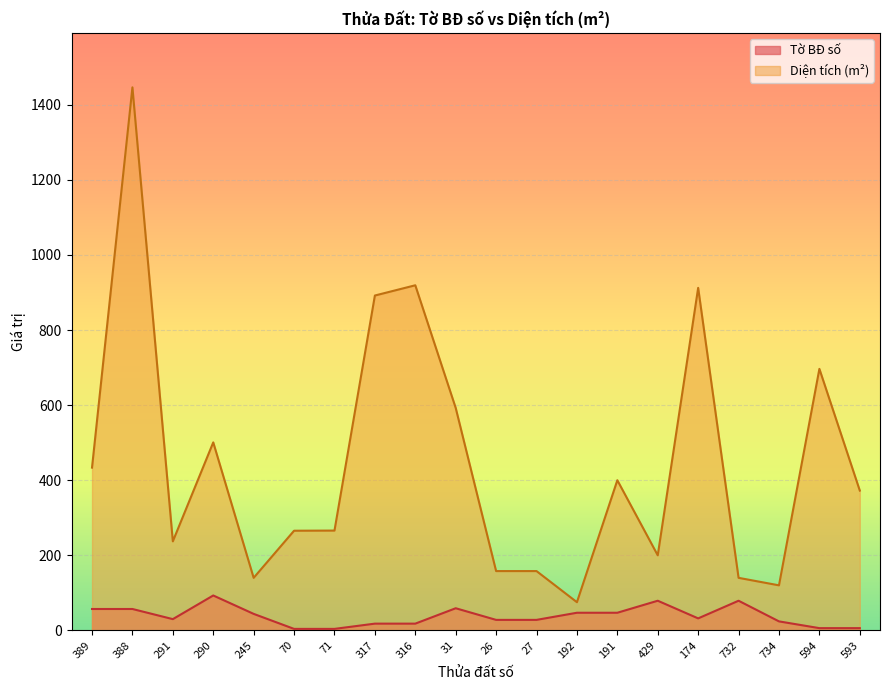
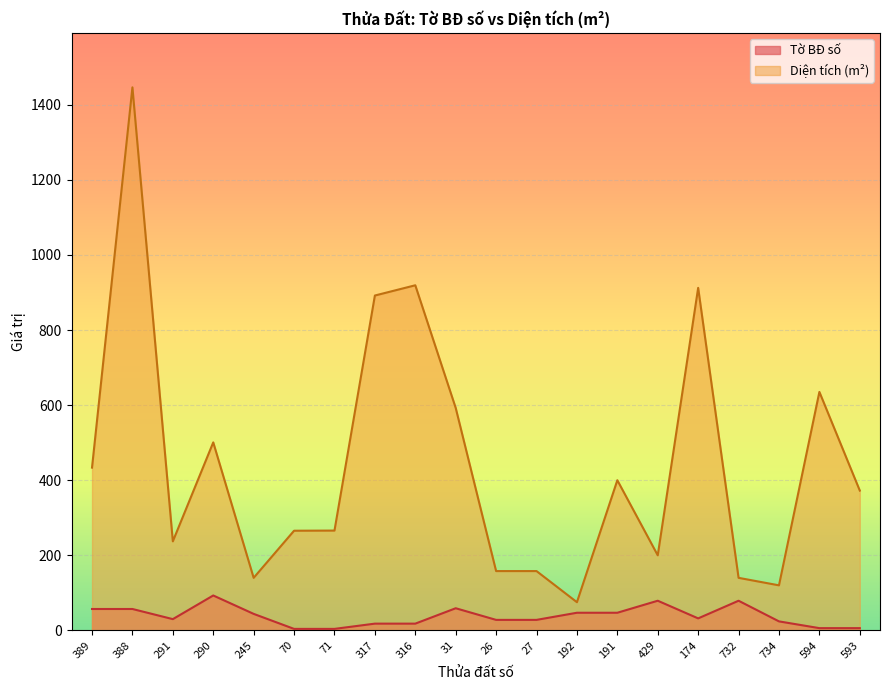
Diện tích (m²), 594: 700 -> 640
